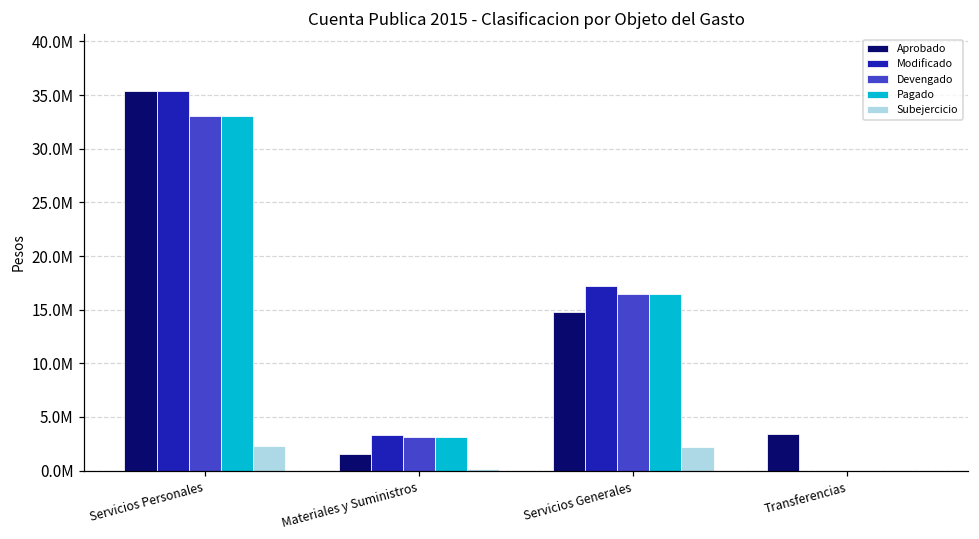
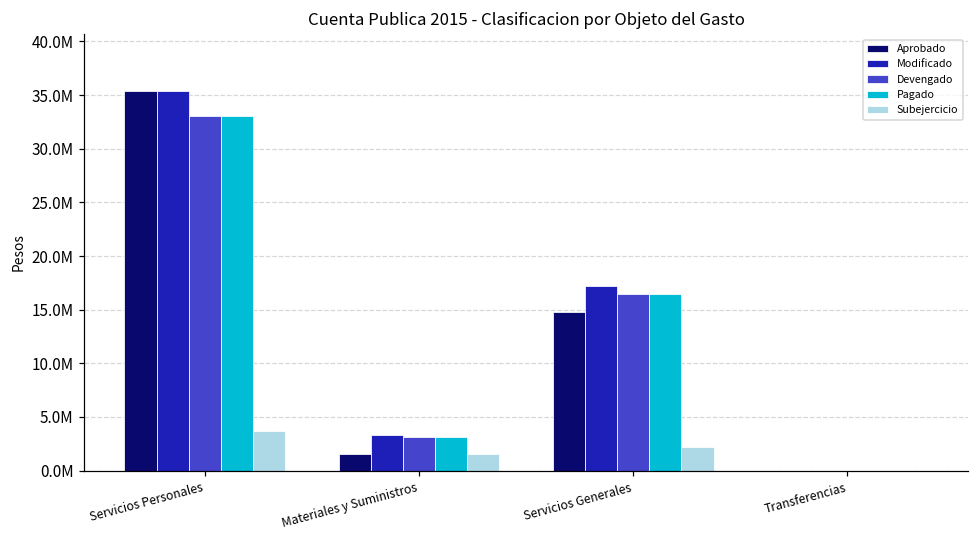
Subejercicio, Servicios Personales: 2000000 -> 4000000
Subejercicio, Materiales y Suministros: 0 -> 2000000
Aprobado, Transferencias: 3000000 -> 0
